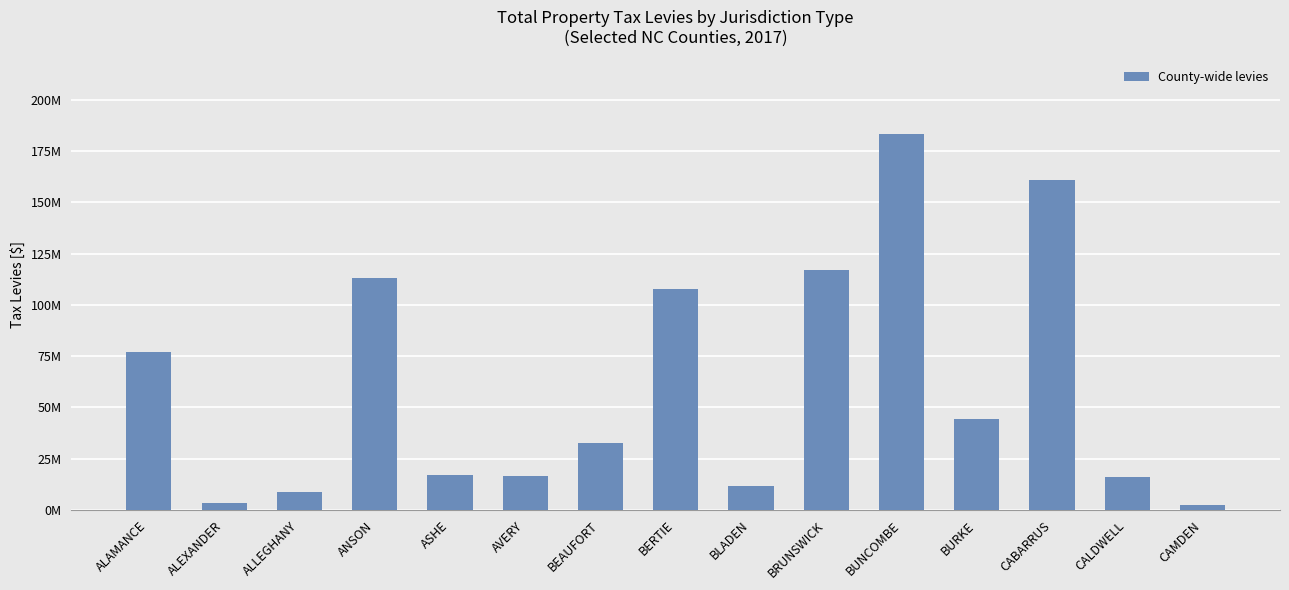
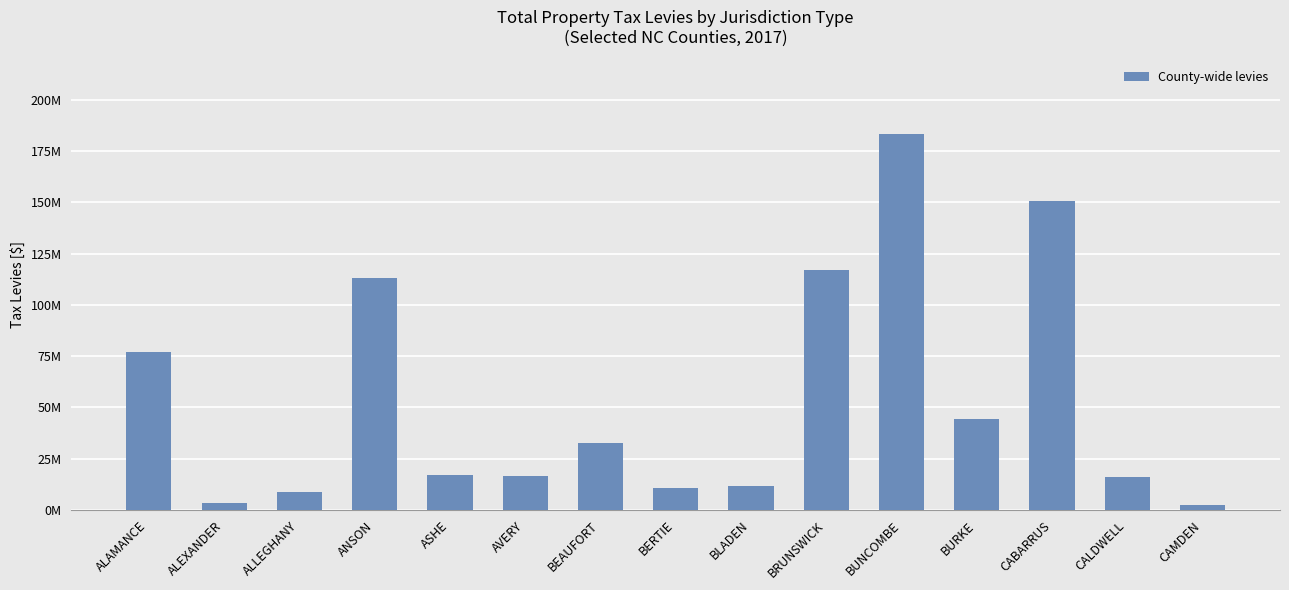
BERTIE: 108000000 -> 11000000
CABARRUS: 161000000 -> 151000000
